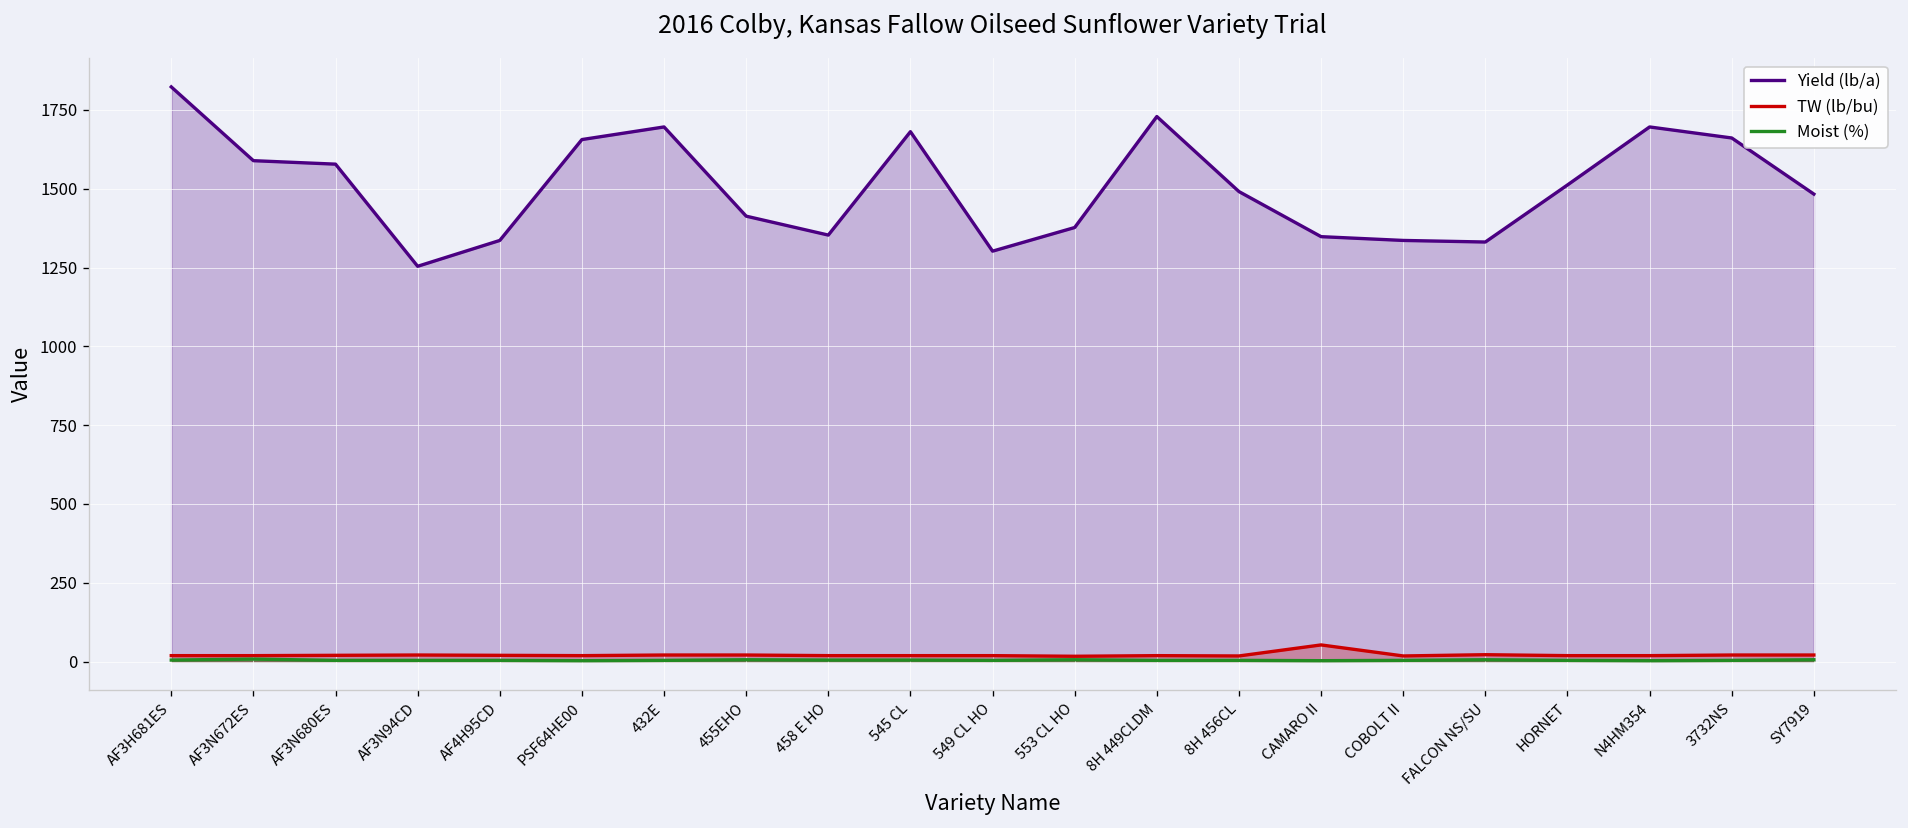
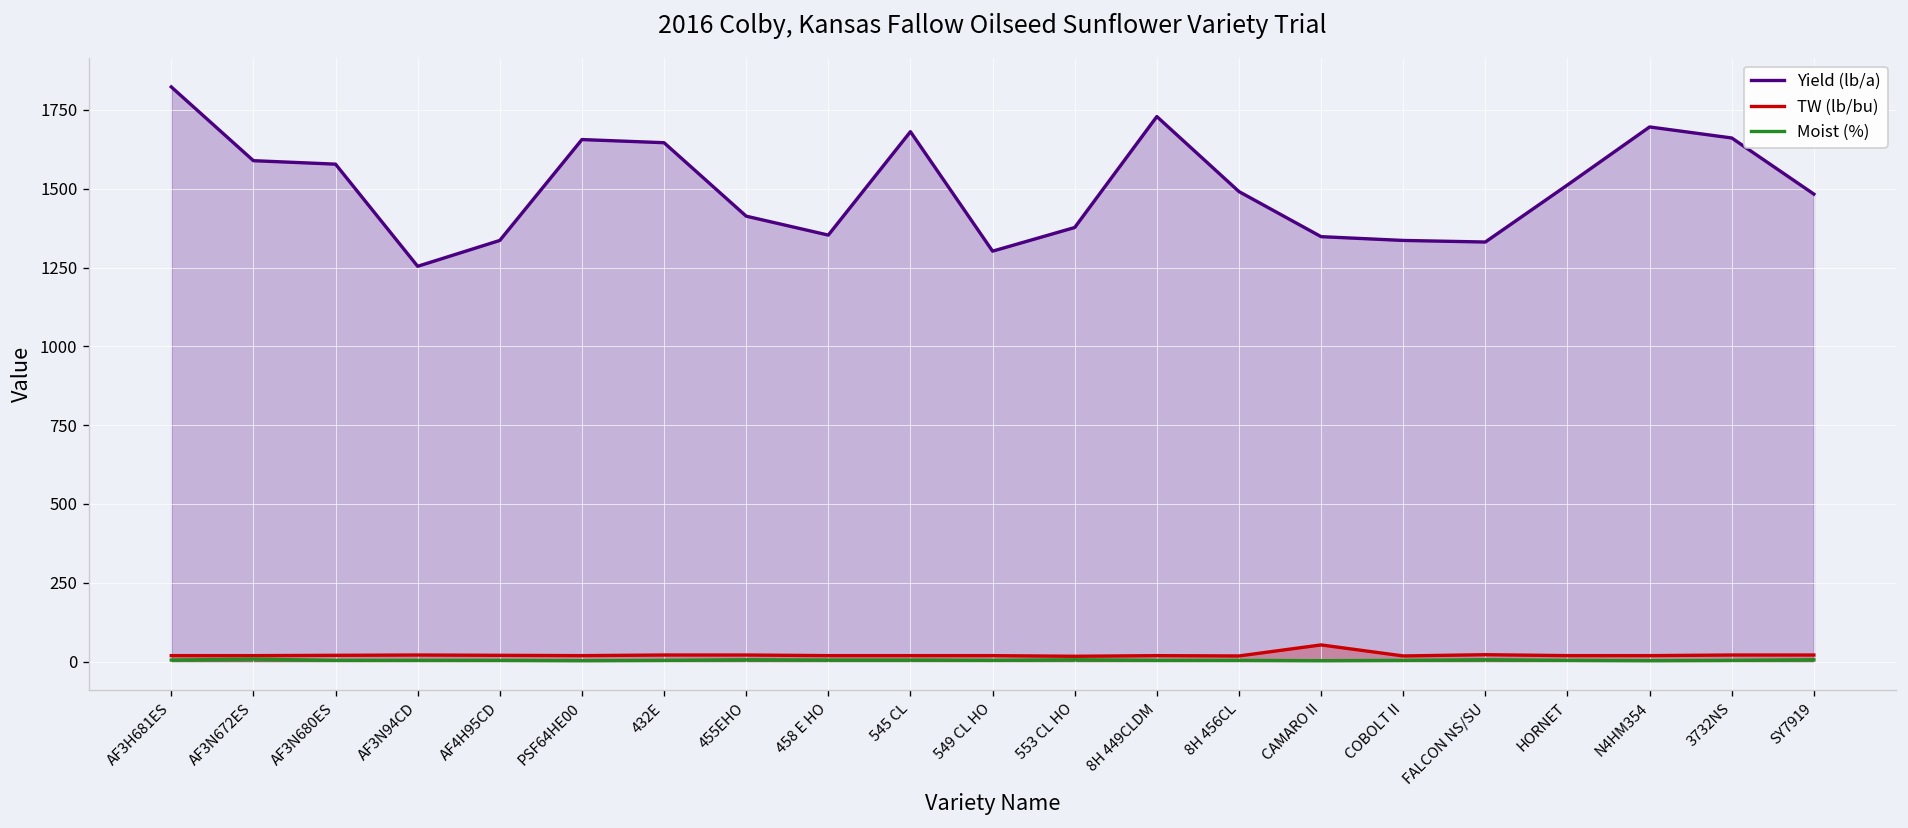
Yield (lb/a), 432E: 1700 -> 1650
